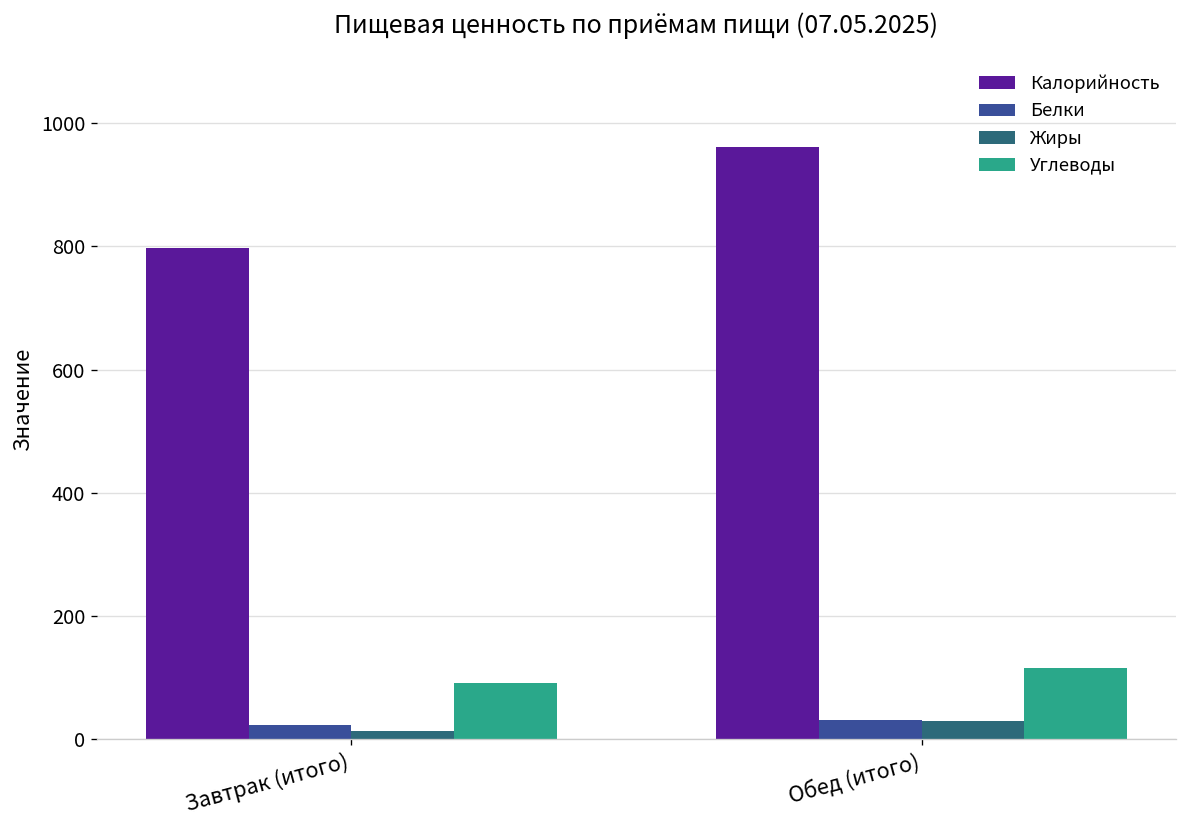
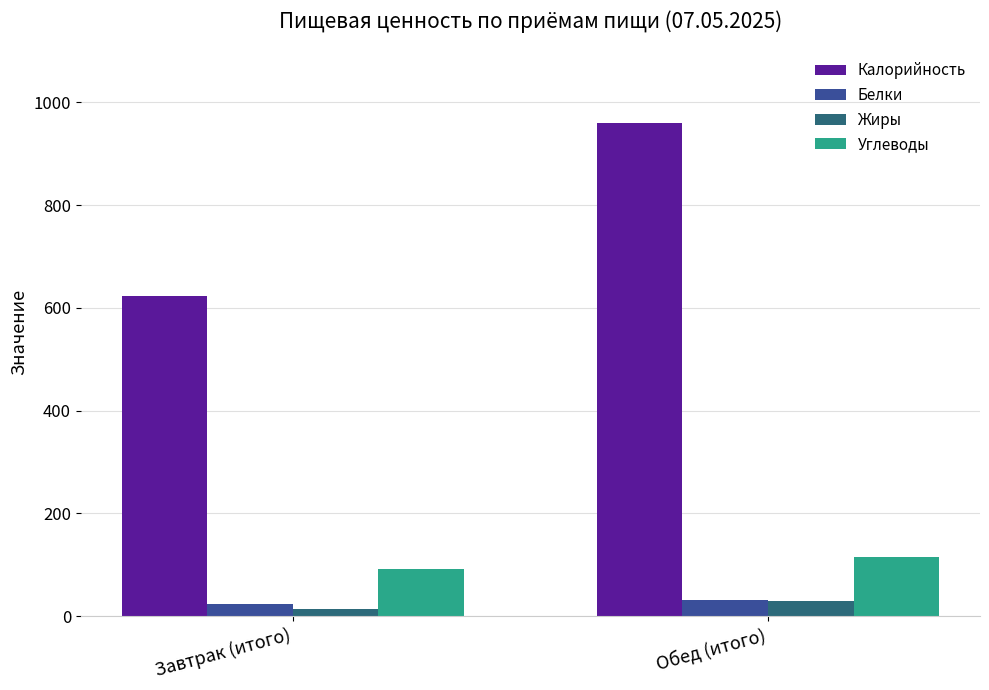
Калорийность, Завтрак (итого): 800 -> 620
